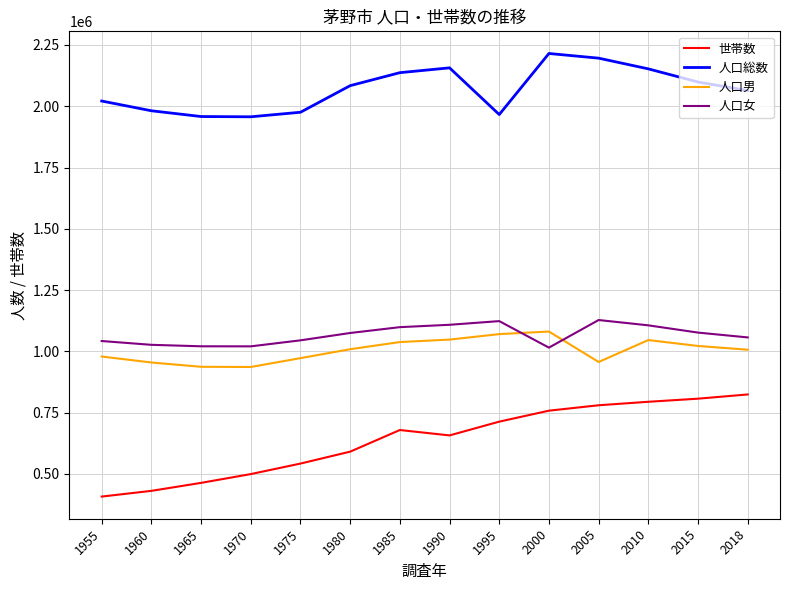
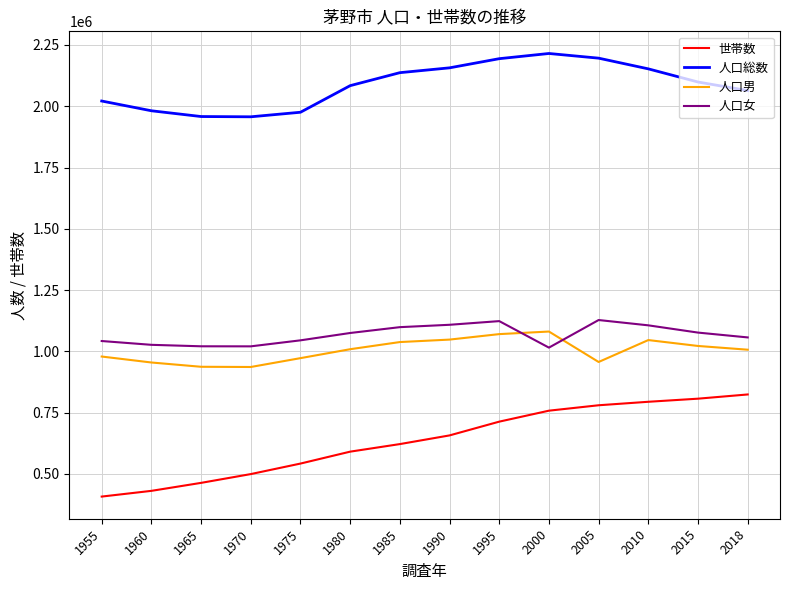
世帯数, 1985: 680000 -> 620000
人口総数, 1995: 1970000 -> 2190000
